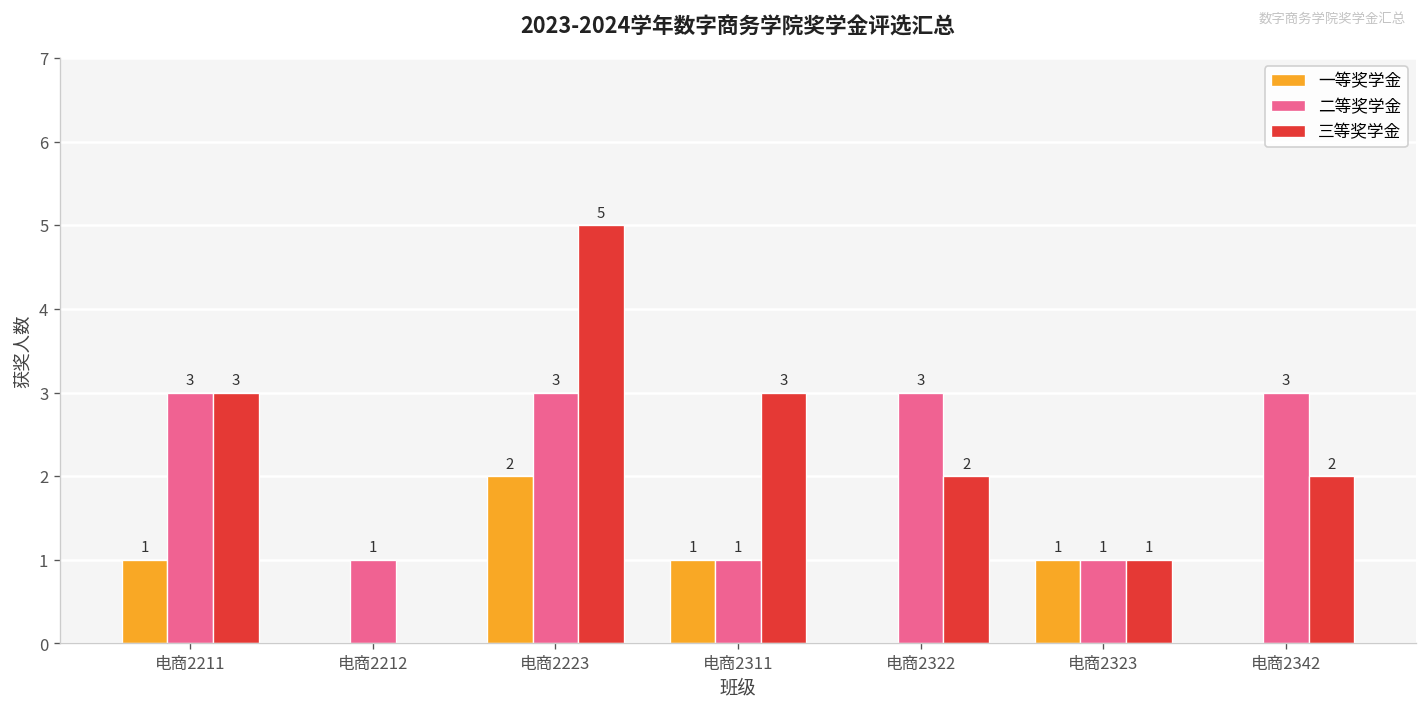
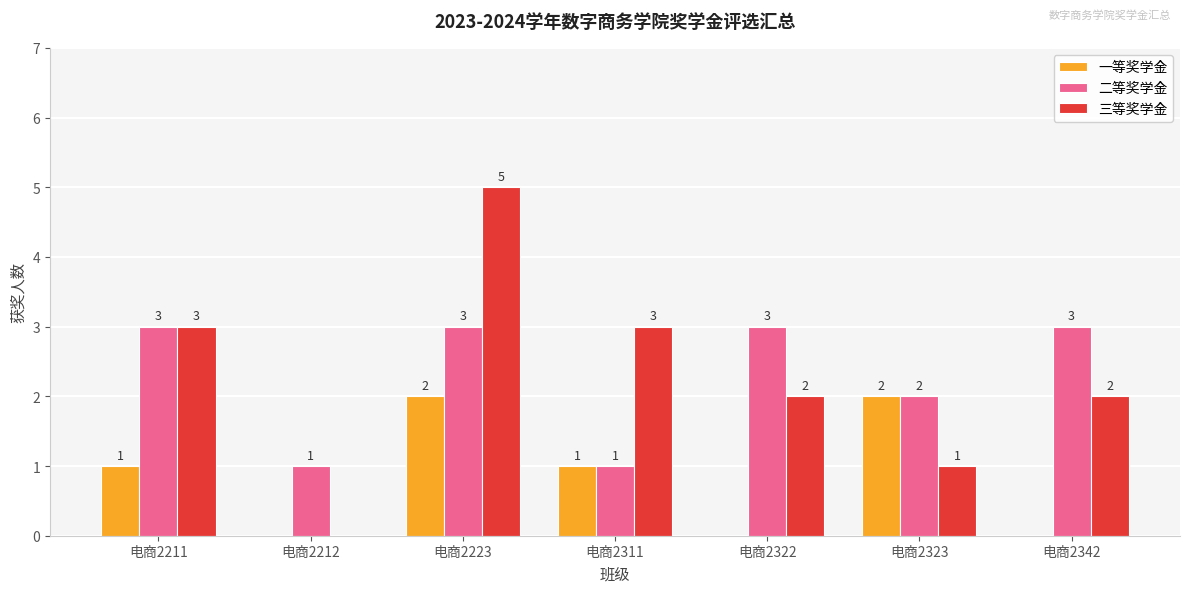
一等奖学金, 电商2323: 1 -> 2
二等奖学金, 电商2323: 1 -> 2
